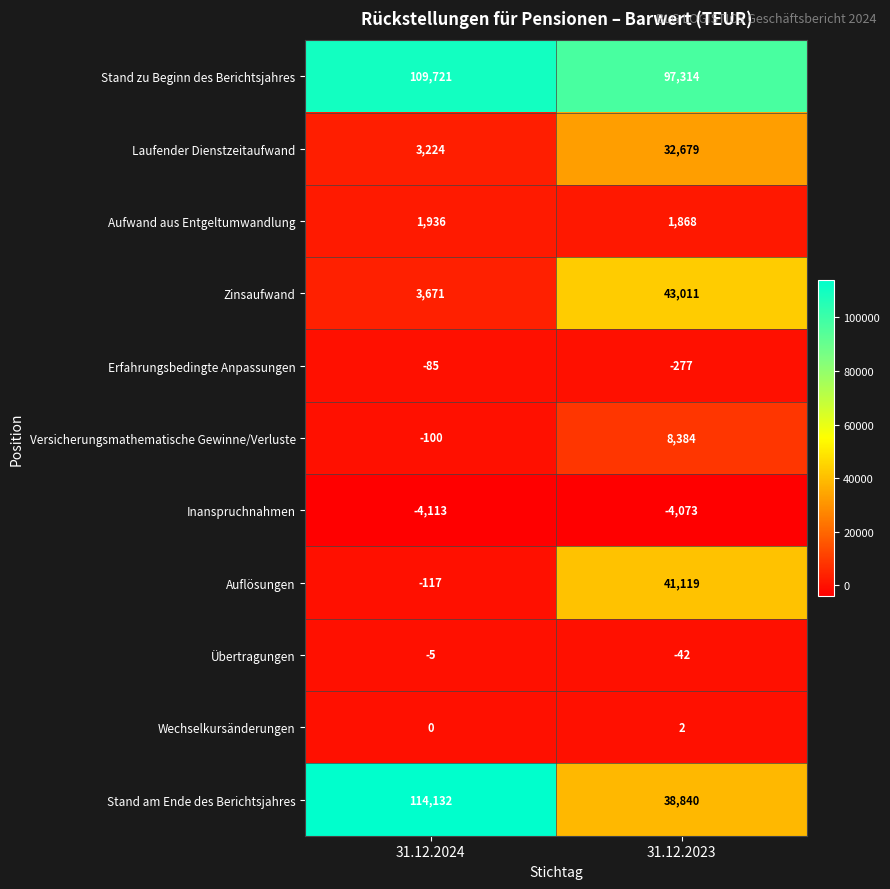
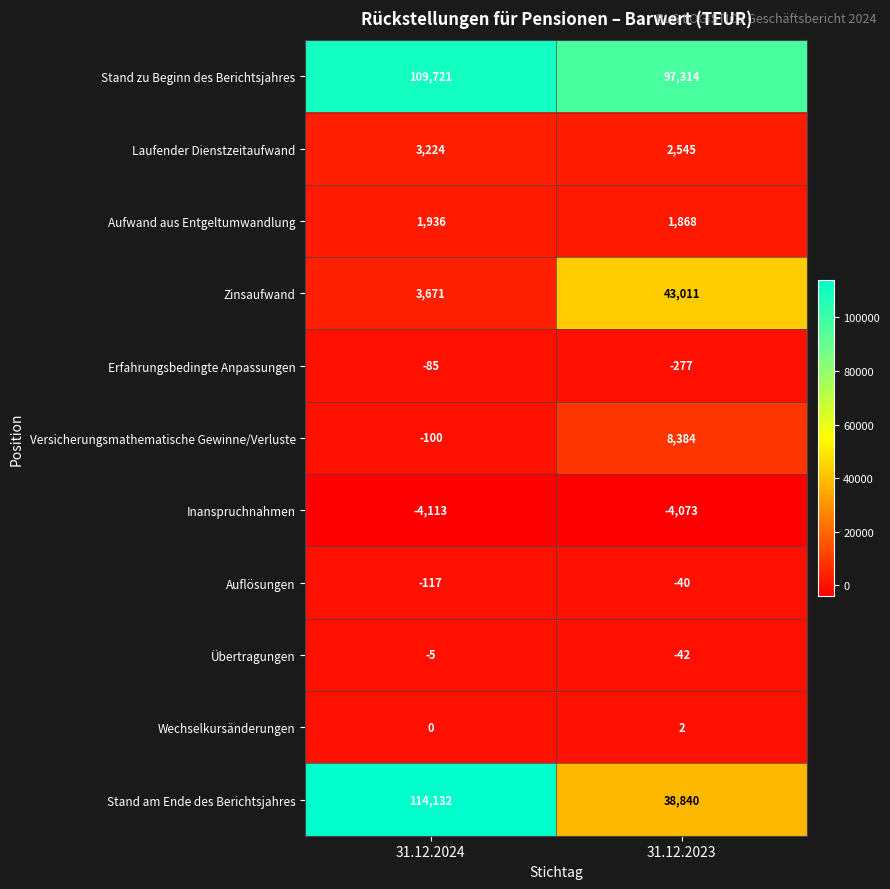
Laufender Dienstzeitaufwand, 31.12.2023: 32,679 -> 2,545
Auflösungen, 31.12.2023: 41,119 -> -40
